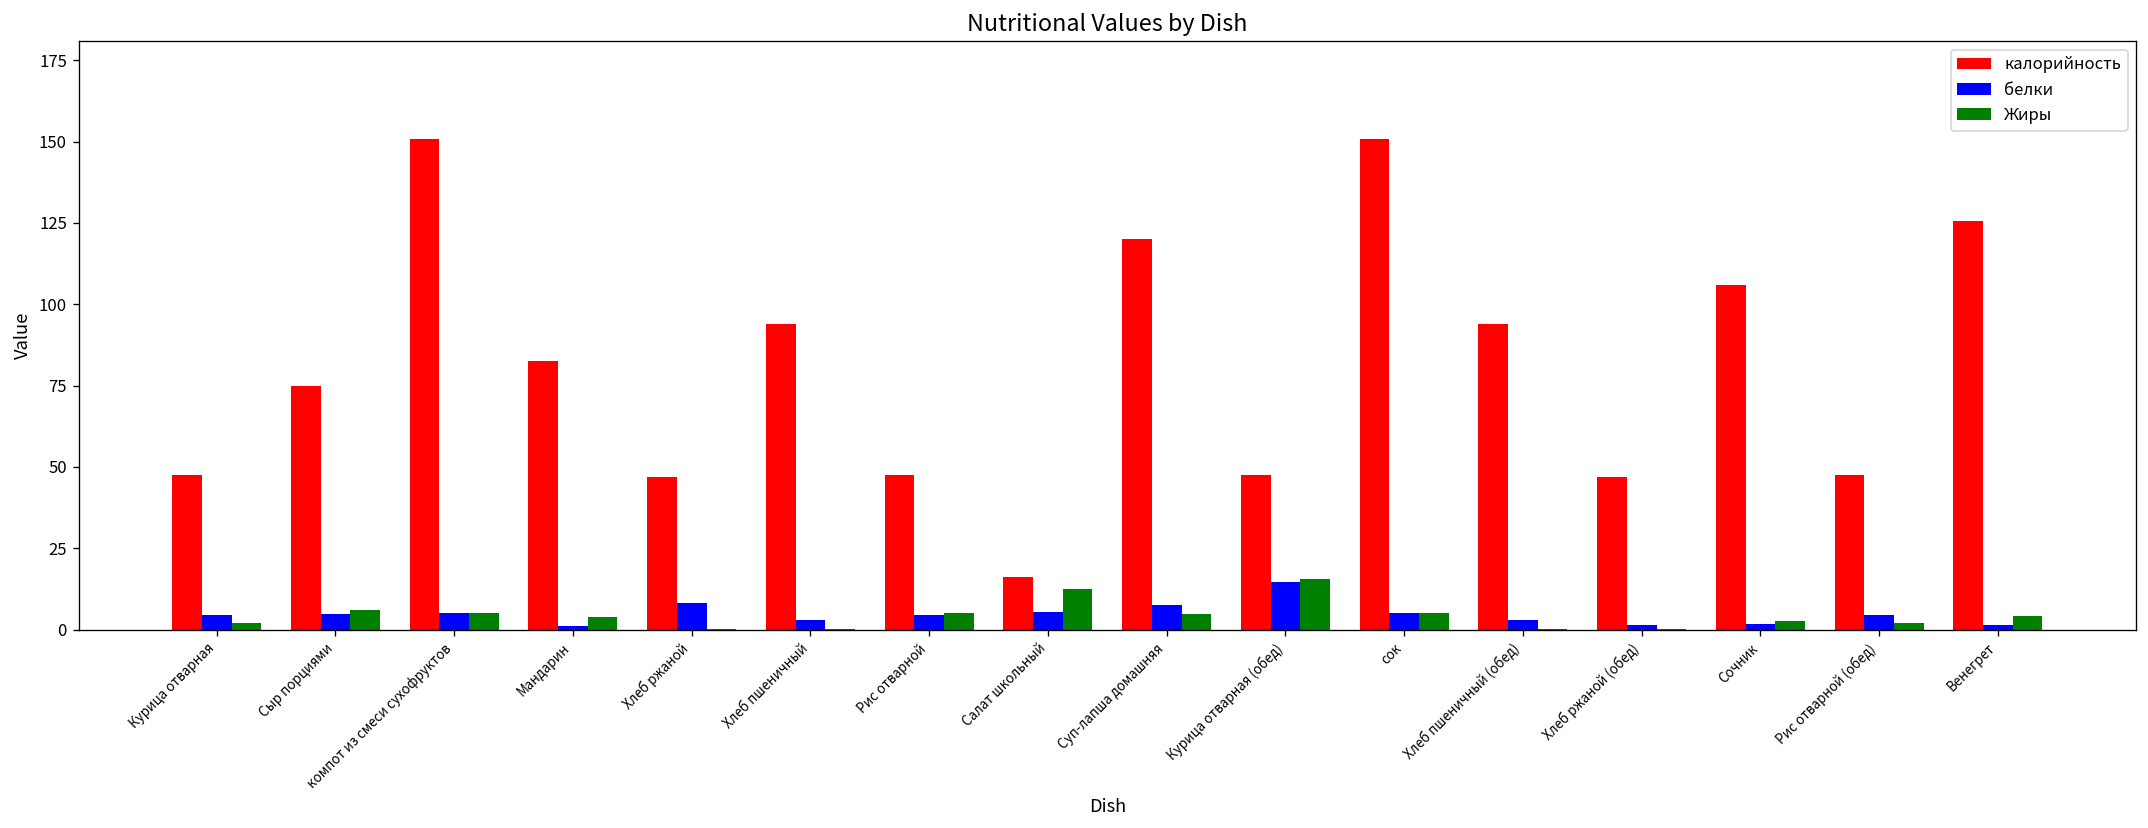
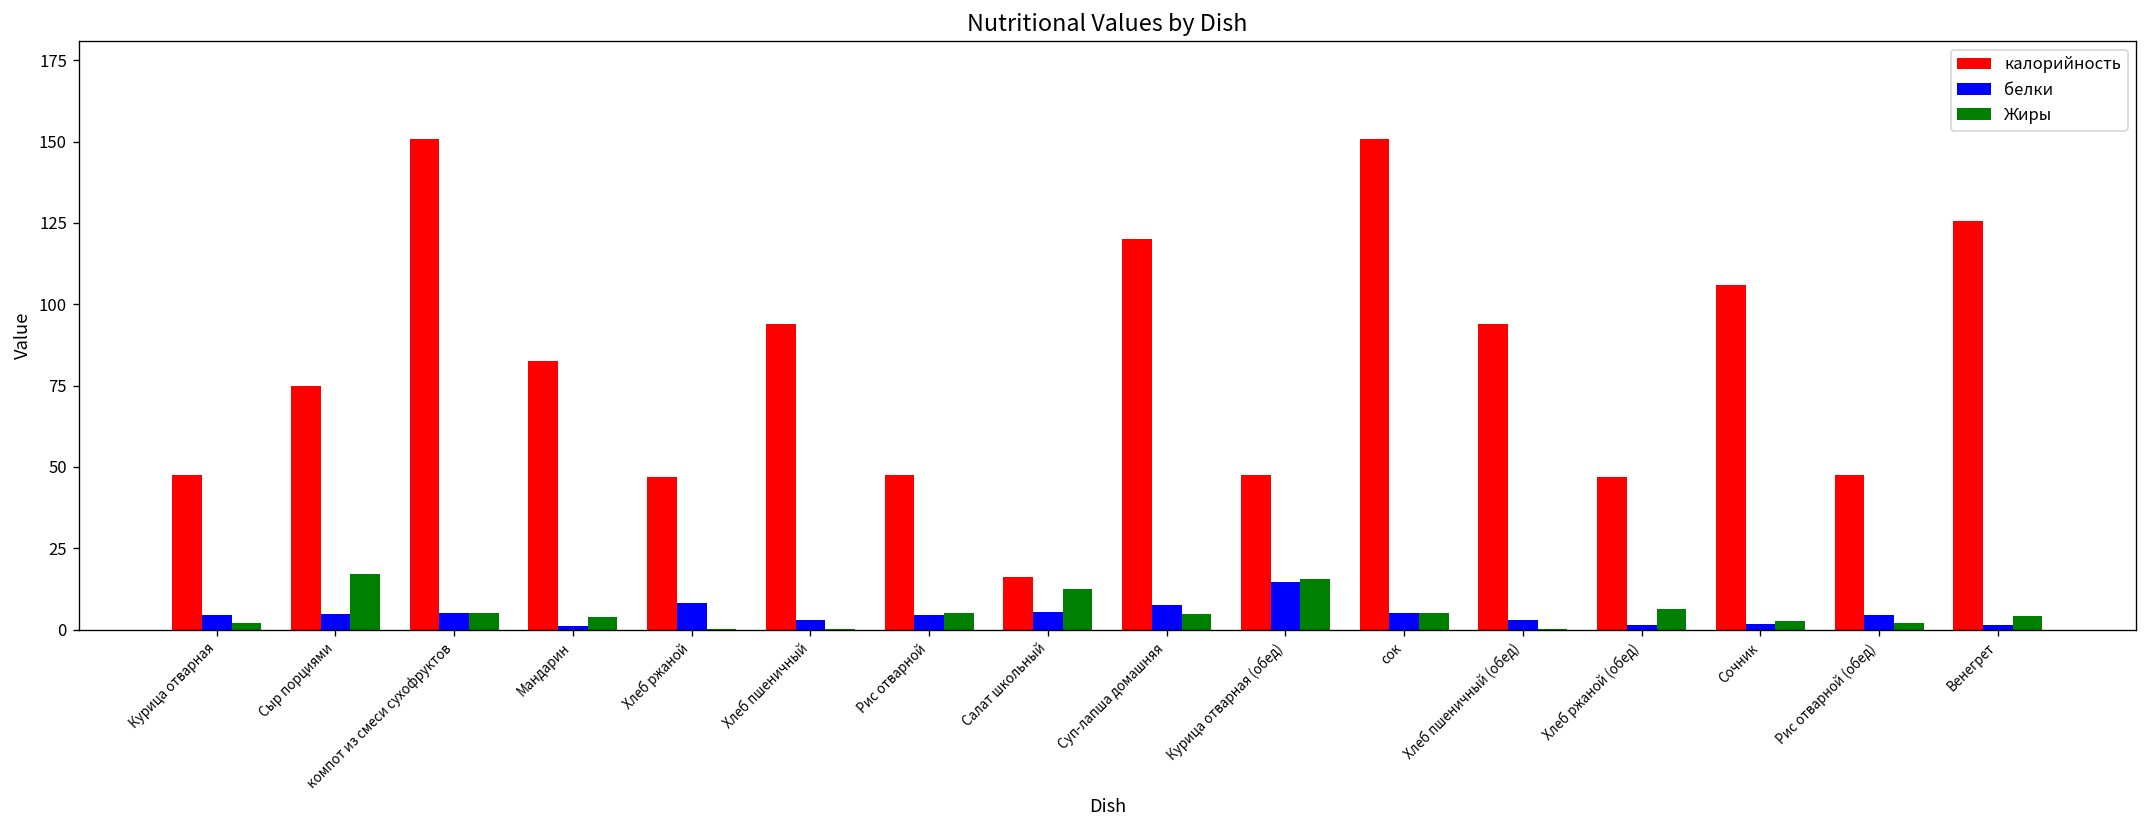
Жиры, Сыр порциями: 6 -> 17
Жиры, Хлеб ржаной (обед): 0 -> 6
